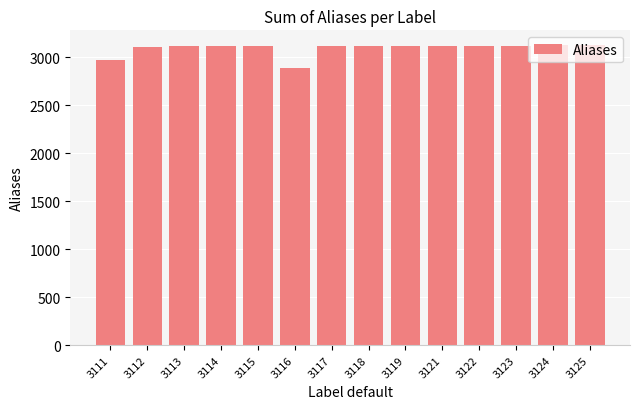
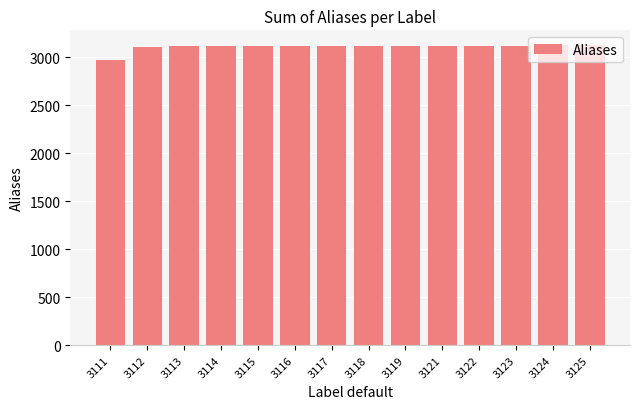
3116: 2900 -> 3100
